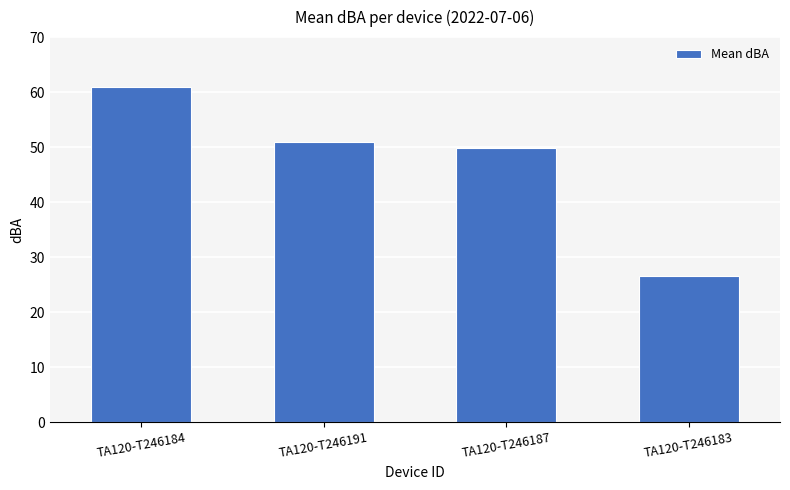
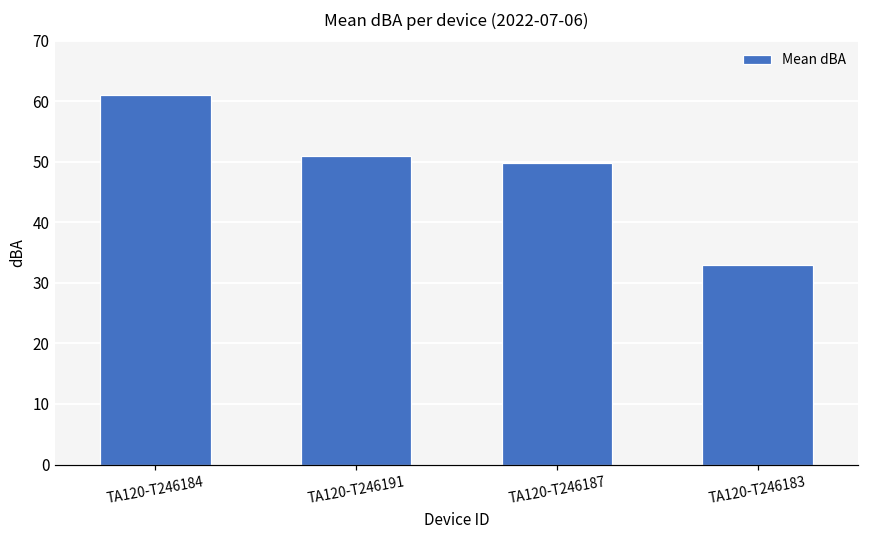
TA120-T246183: 27 -> 33
